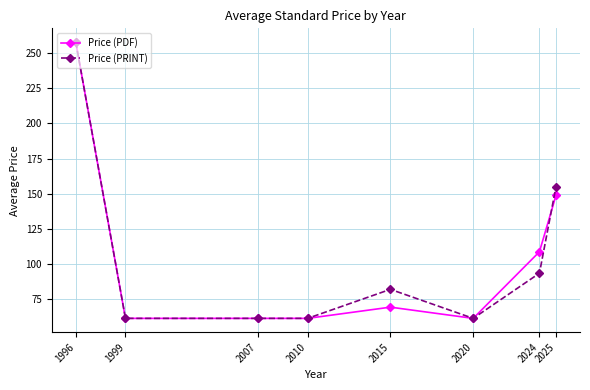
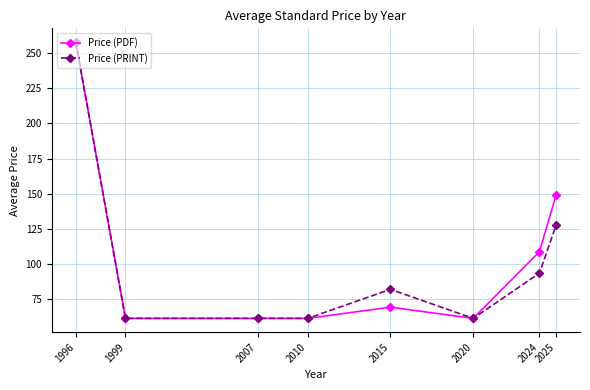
Price (PRINT), 2025: 155 -> 127
